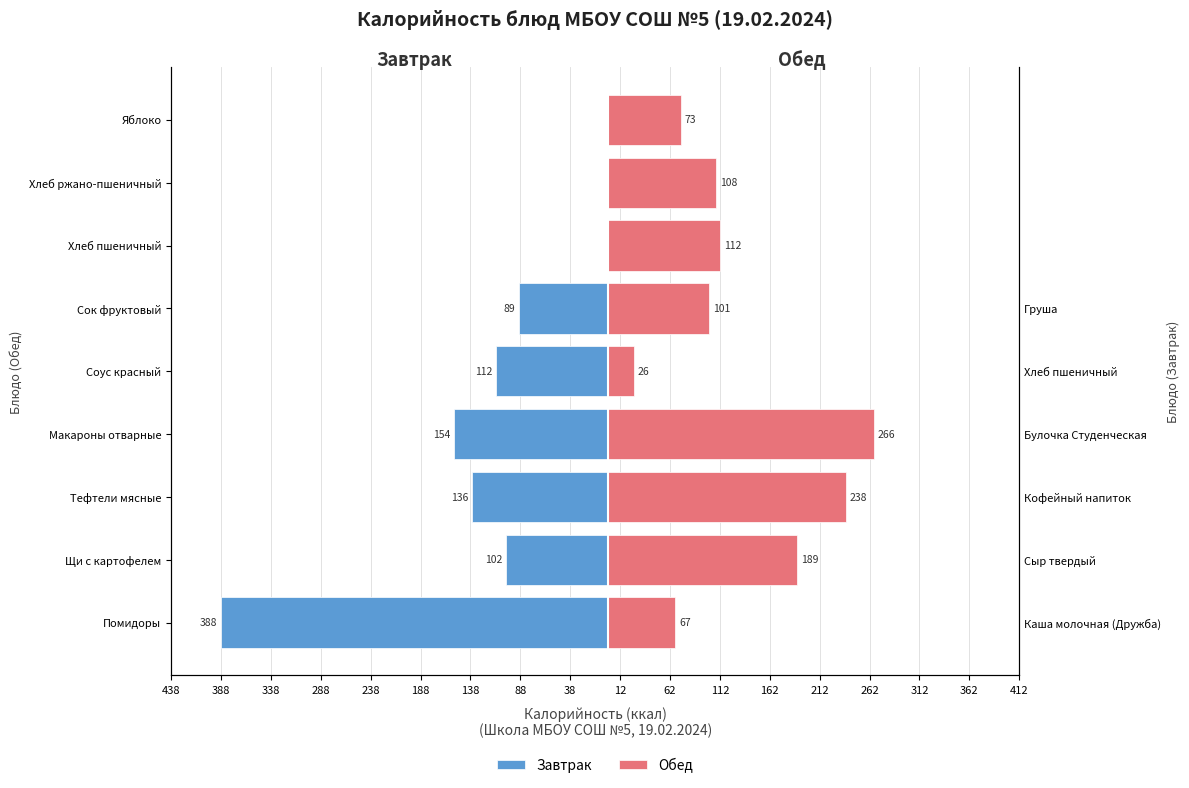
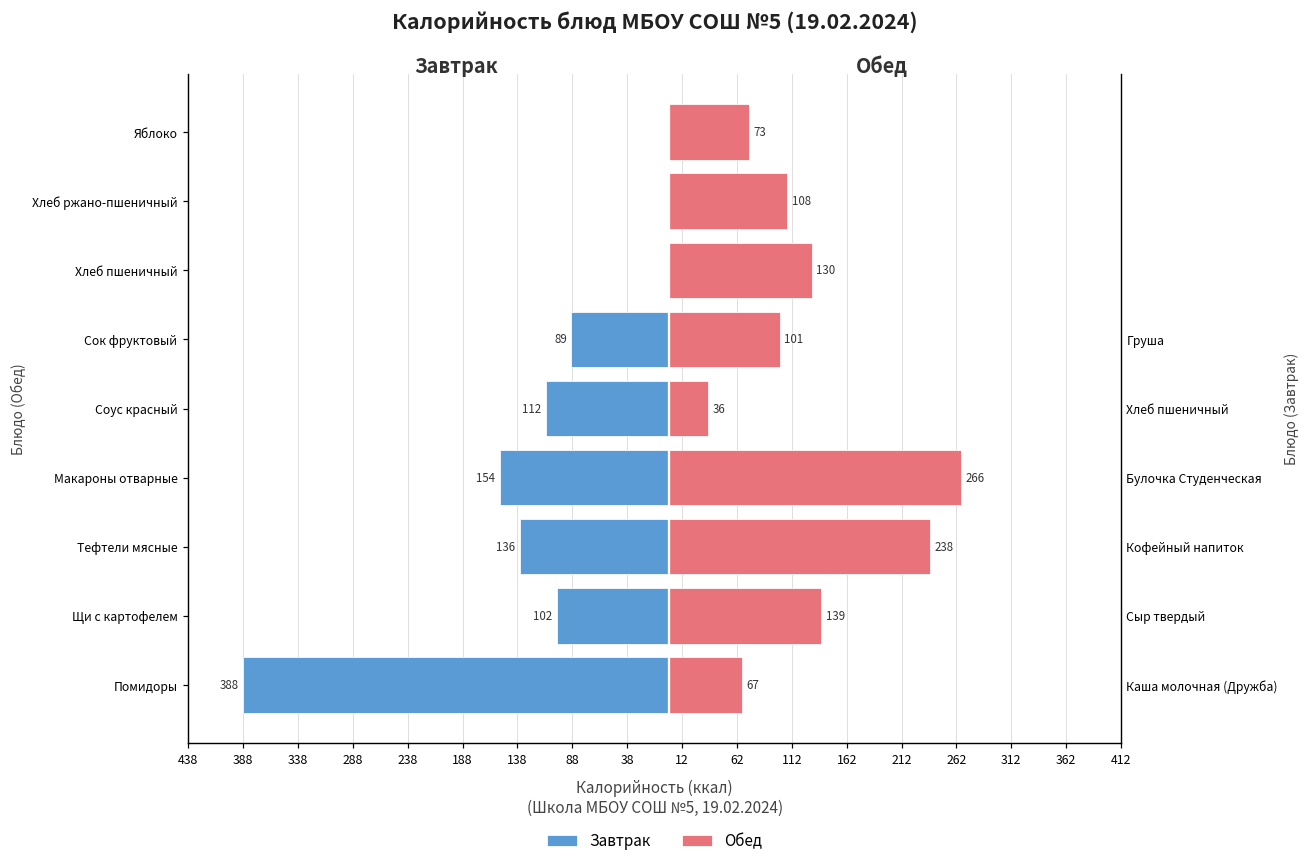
Обед, Хлеб пшеничный: 112 -> 130
Обед, Соус красный: 26 -> 36
Обед, Щи с картофелем: 189 -> 139
